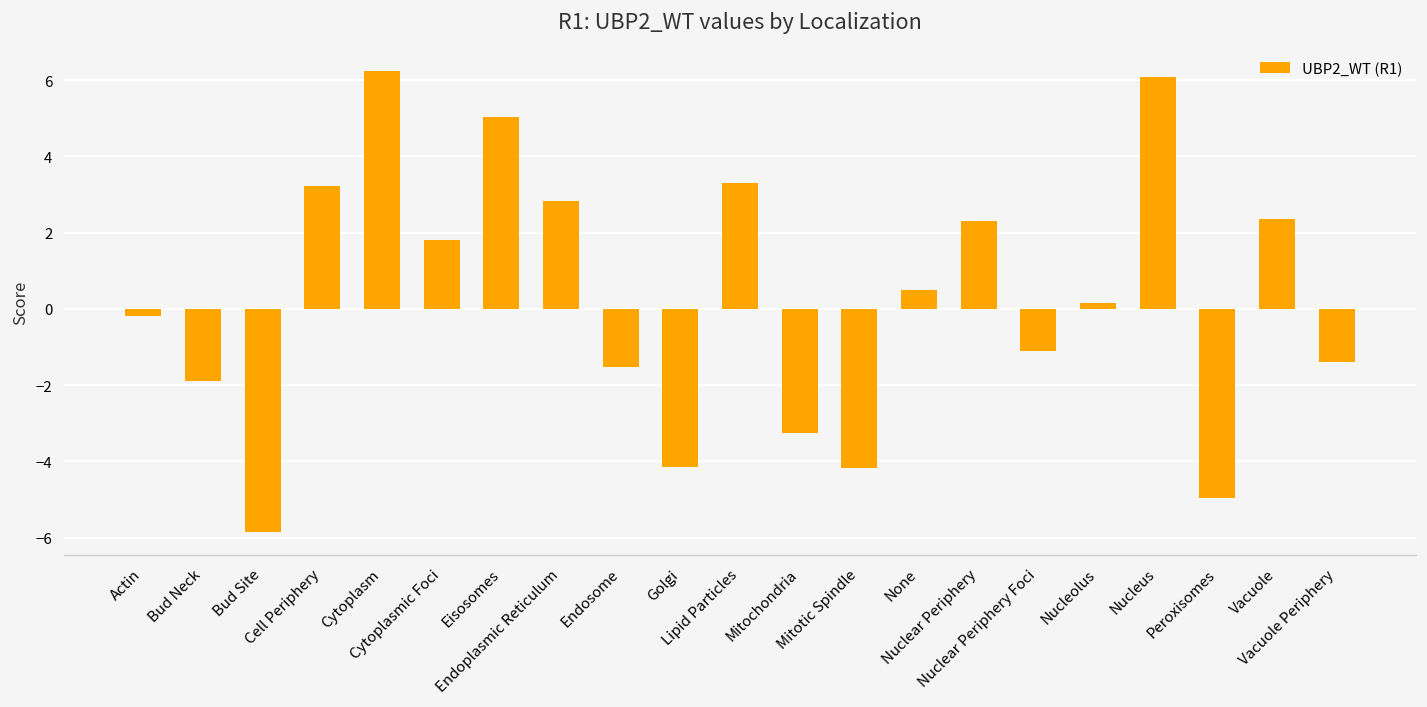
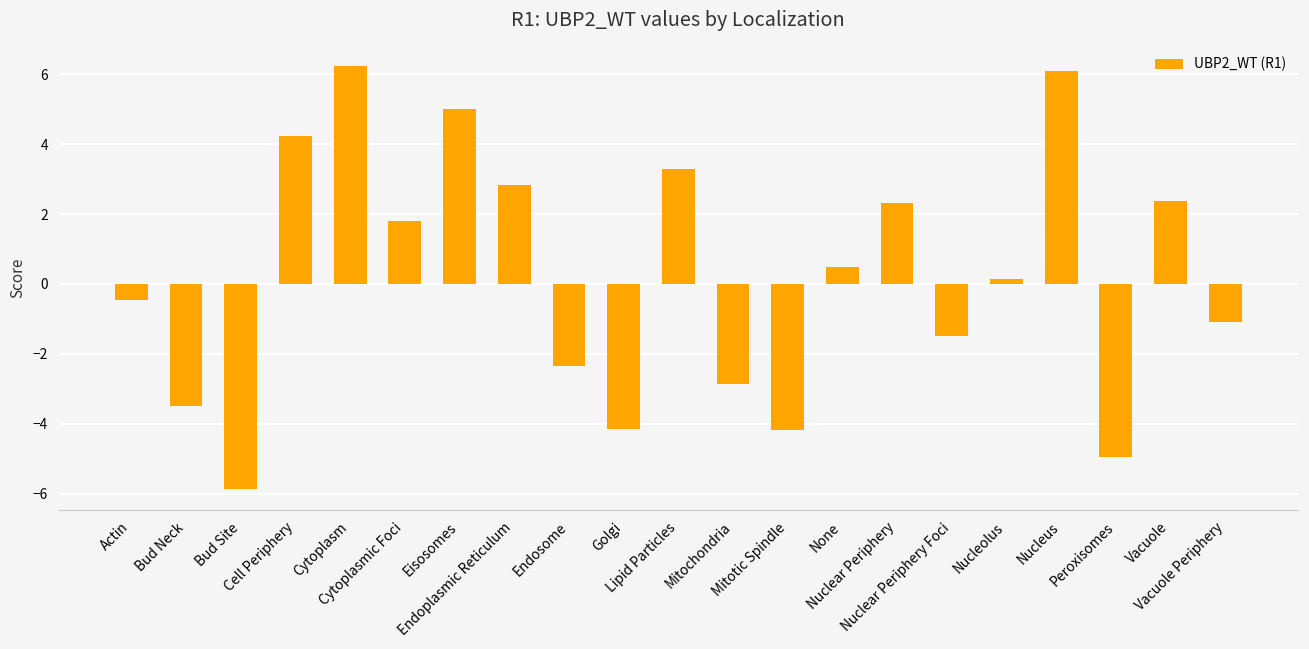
Actin: -0.2 -> -0.5
Bud Neck: -1.9 -> -3.5
Cell Periphery: 3.2 -> 4.2
Endosome: -1.5 -> -2.3
Mitochondria: -3.3 -> -2.9
Nuclear Periphery Foci: -1.1 -> -1.5
Vacuole Periphery: -1.4 -> -1.1
